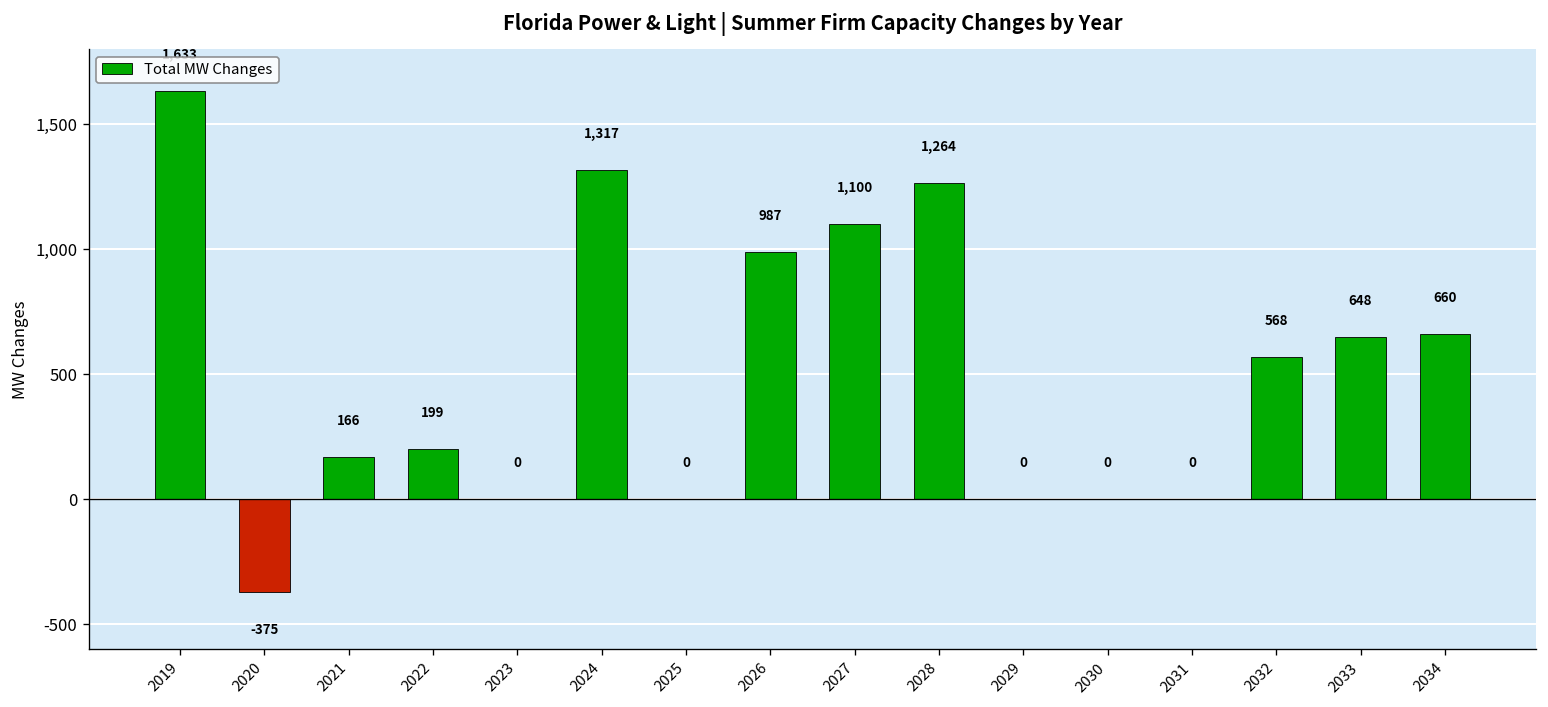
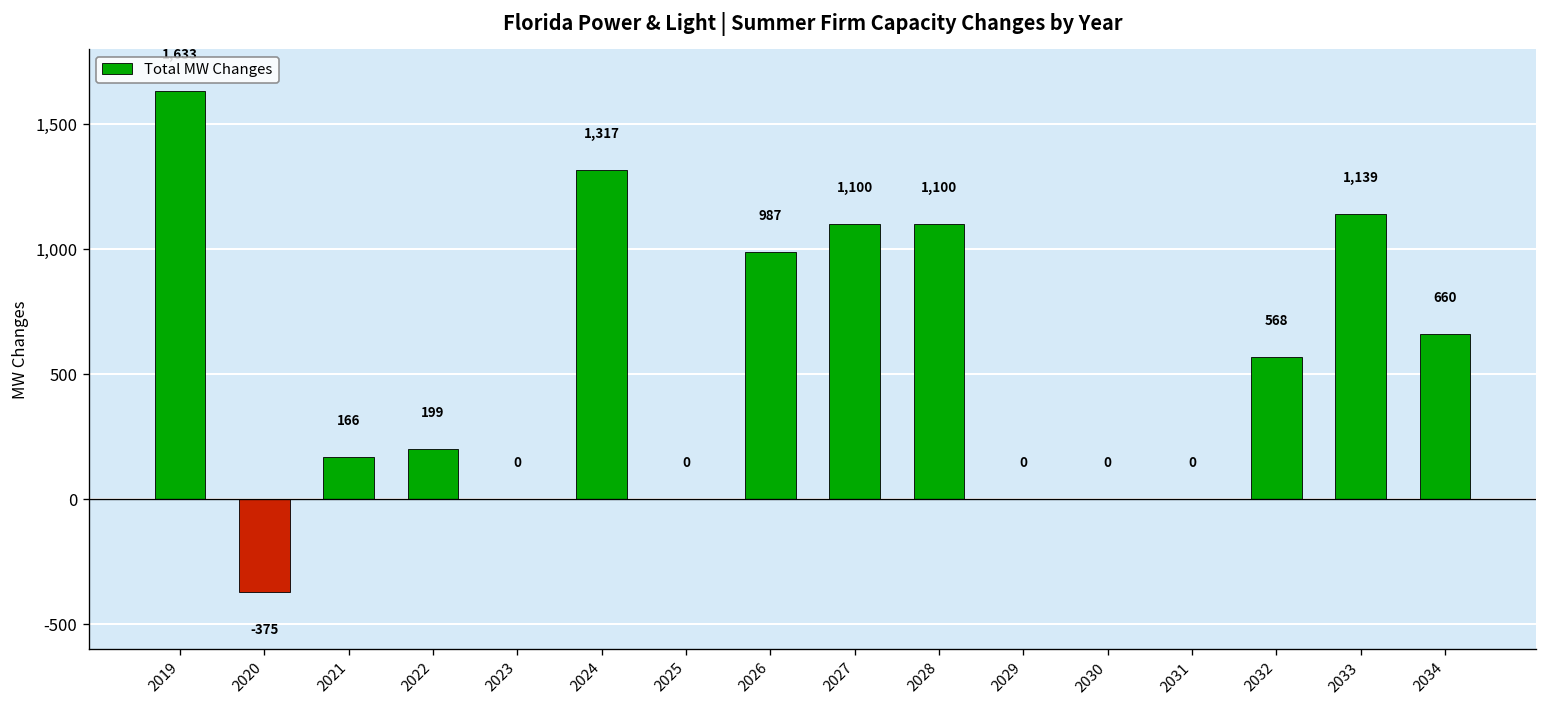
2028: 1,264 -> 1,100
2033: 648 -> 1,139
